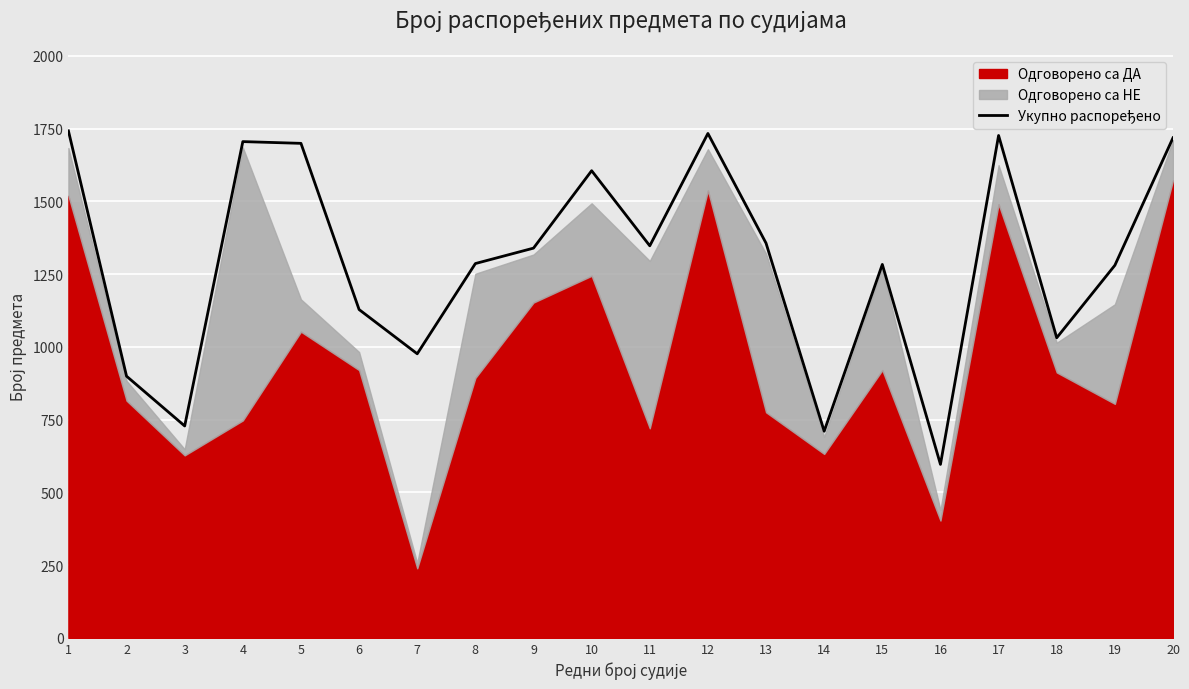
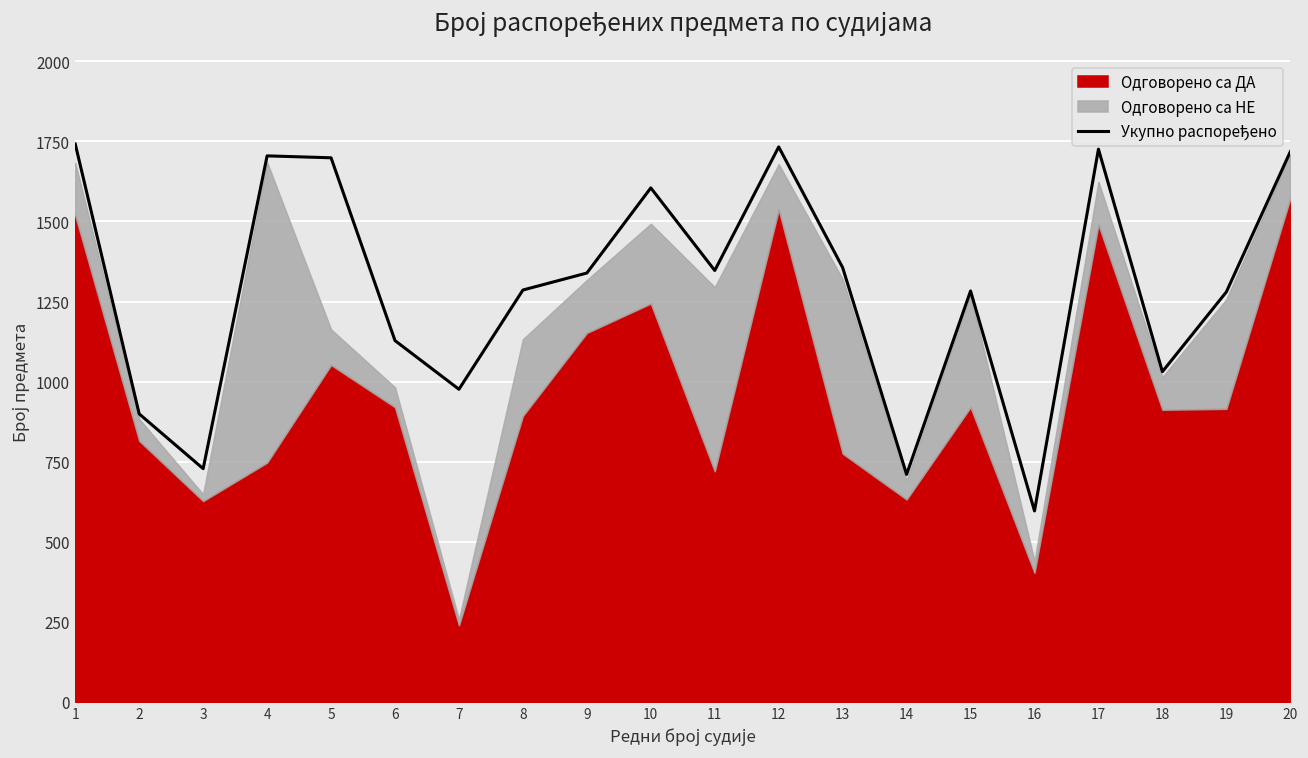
Одговорено са НЕ, 8: 360 -> 240
Одговорено са ДА, 19: 800 -> 920
